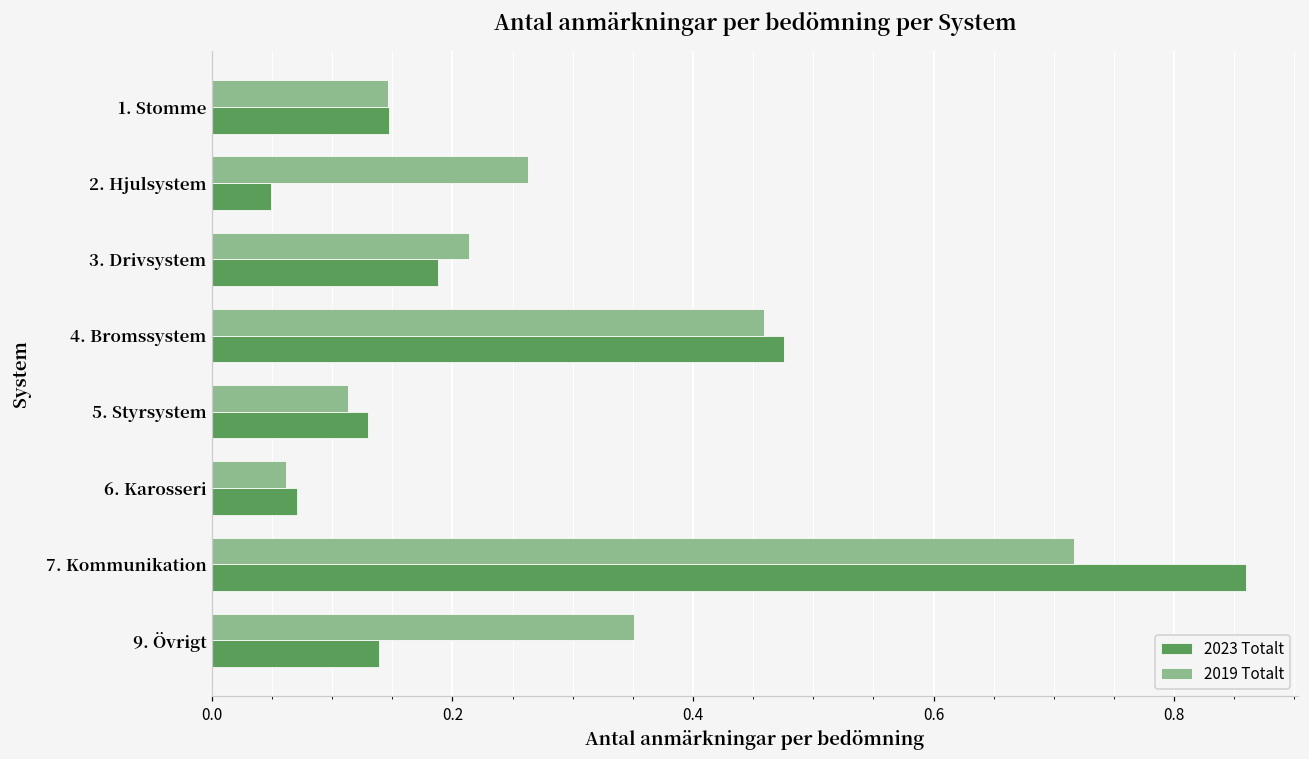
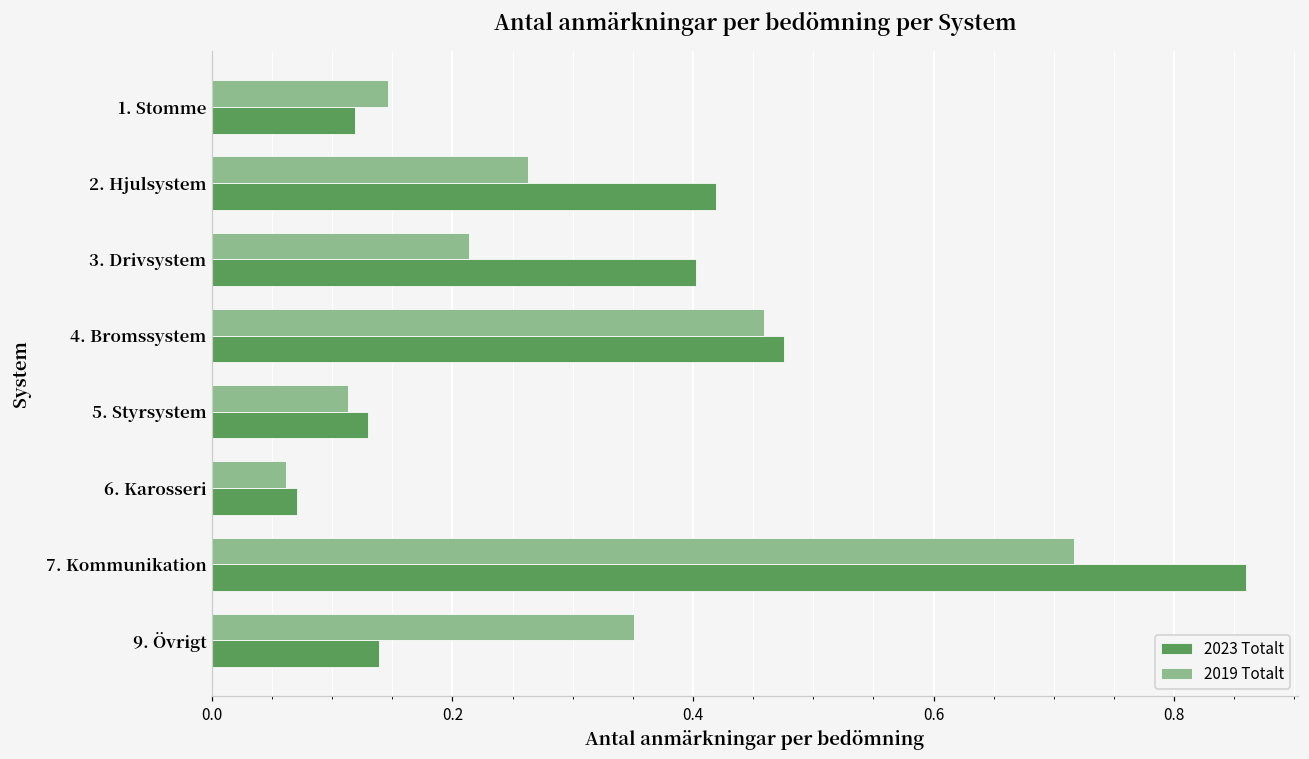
2023 Totalt, 1. Stomme: 0.147 -> 0.119
2023 Totalt, 2. Hjulsystem: 0.050 -> 0.419
2023 Totalt, 3. Drivsystem: 0.188 -> 0.403
